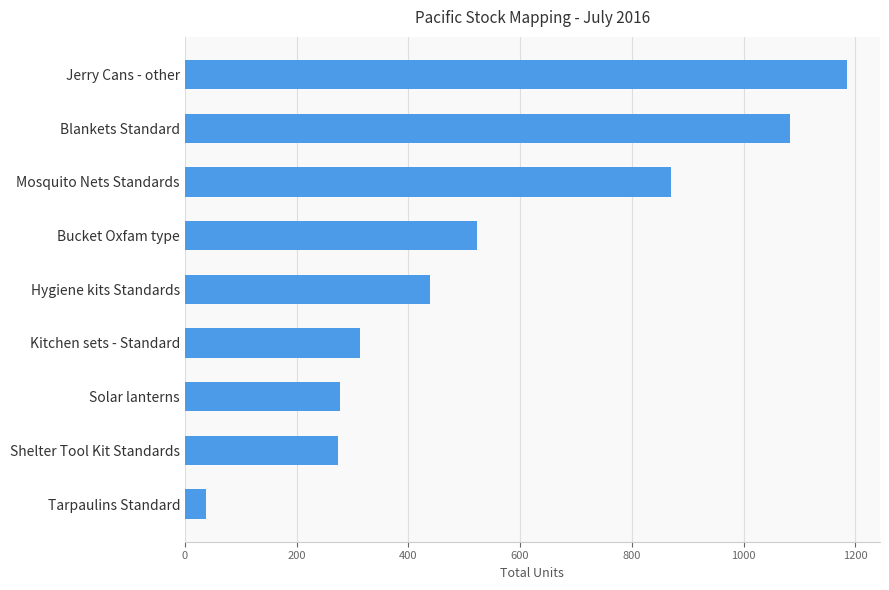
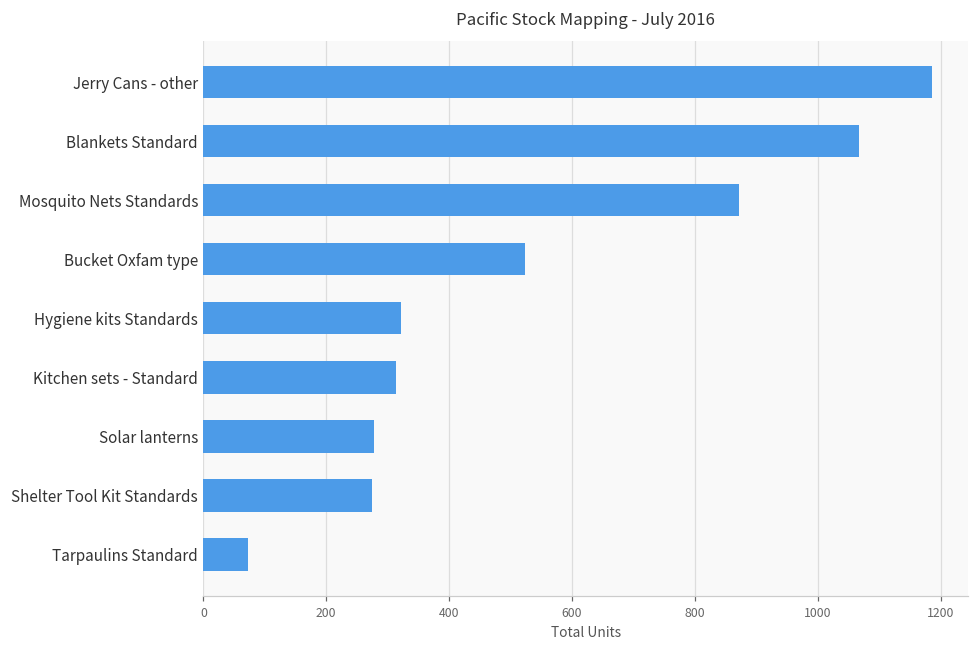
Blankets Standard: 1080 -> 1070
Hygiene kits Standards: 440 -> 320
Tarpaulins Standard: 40 -> 70
